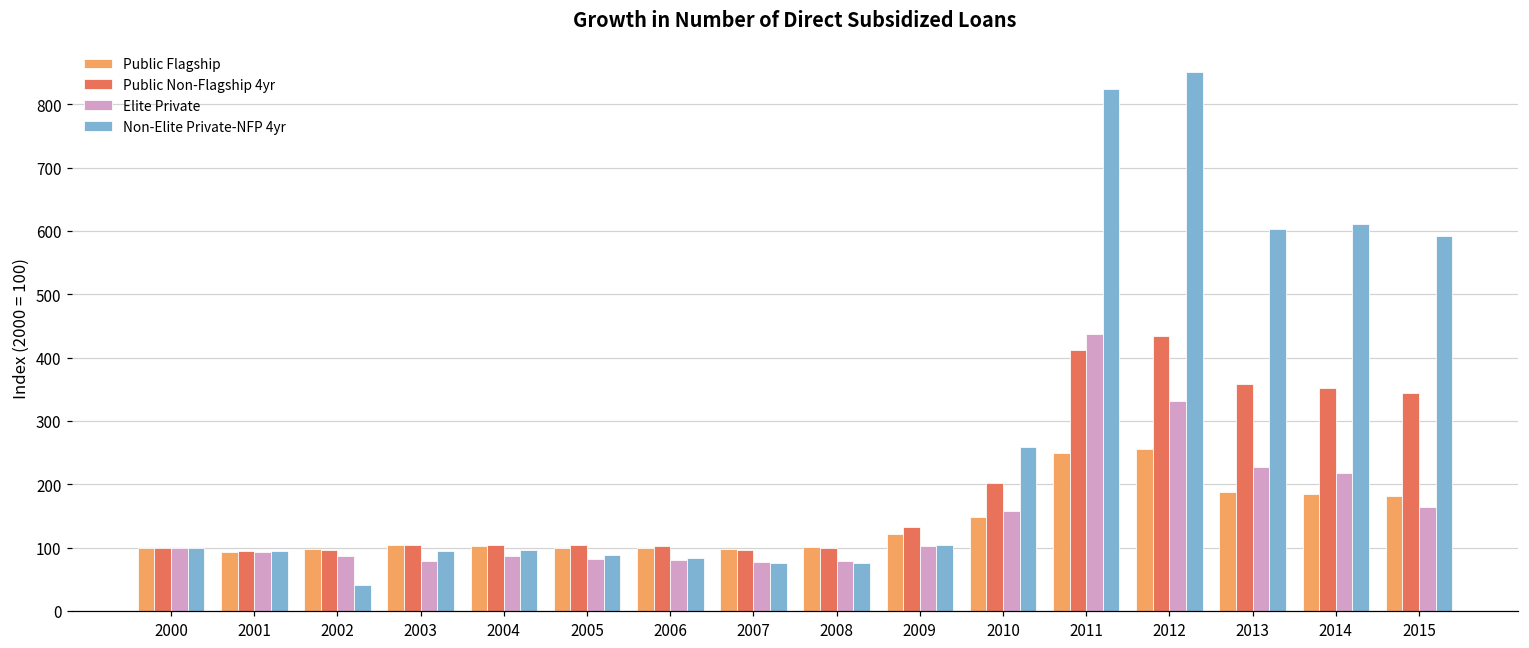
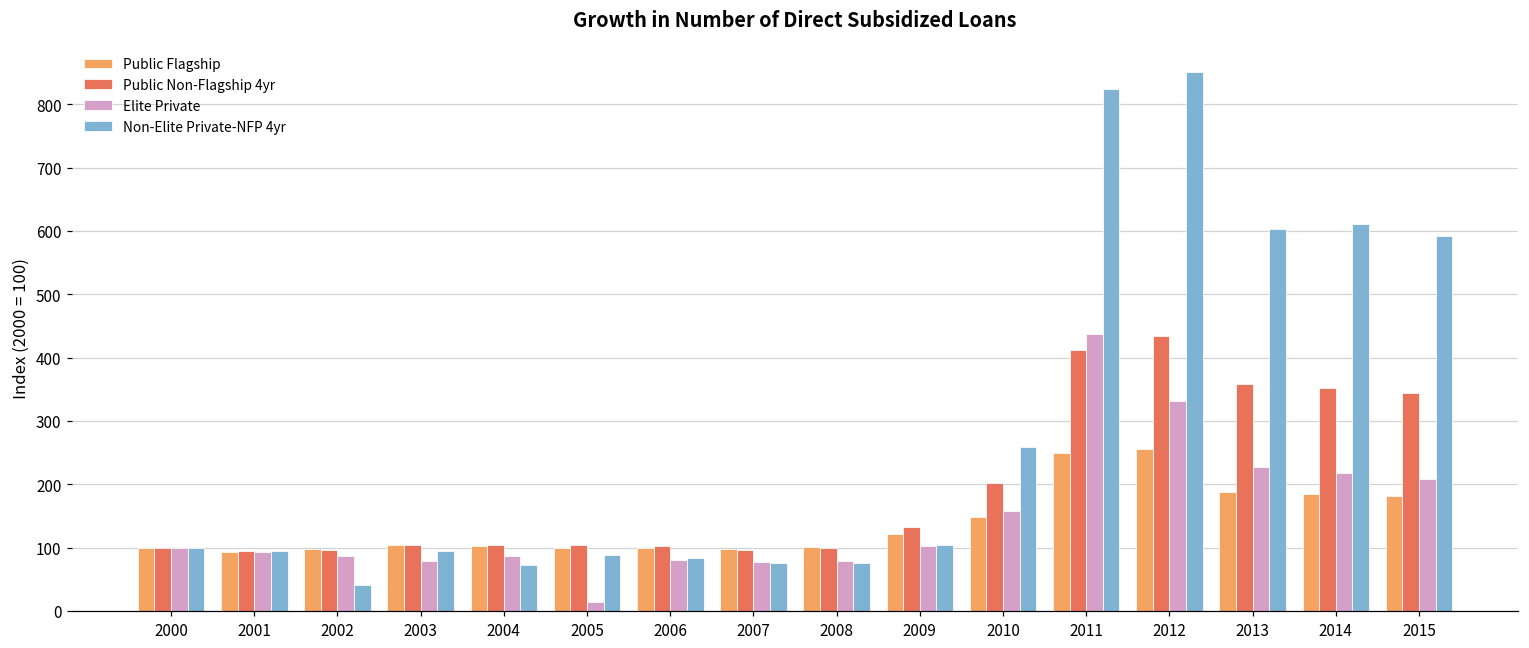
Non-Elite Private-NFP 4yr, 2004: 100 -> 70
Elite Private, 2005: 80 -> 10
Elite Private, 2015: 160 -> 210
